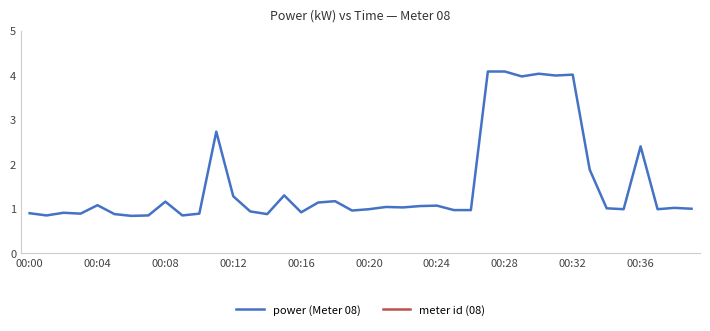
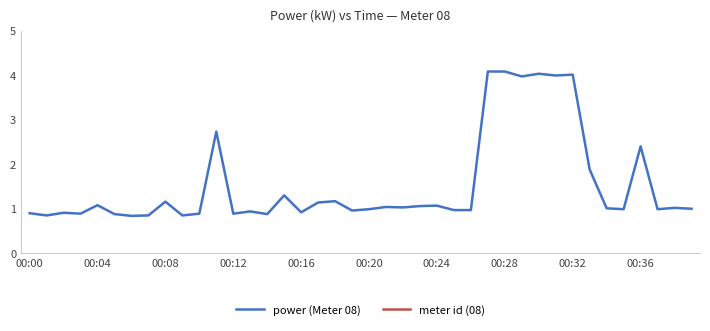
power (Meter 08), 00:12: 1.3 -> 0.9
